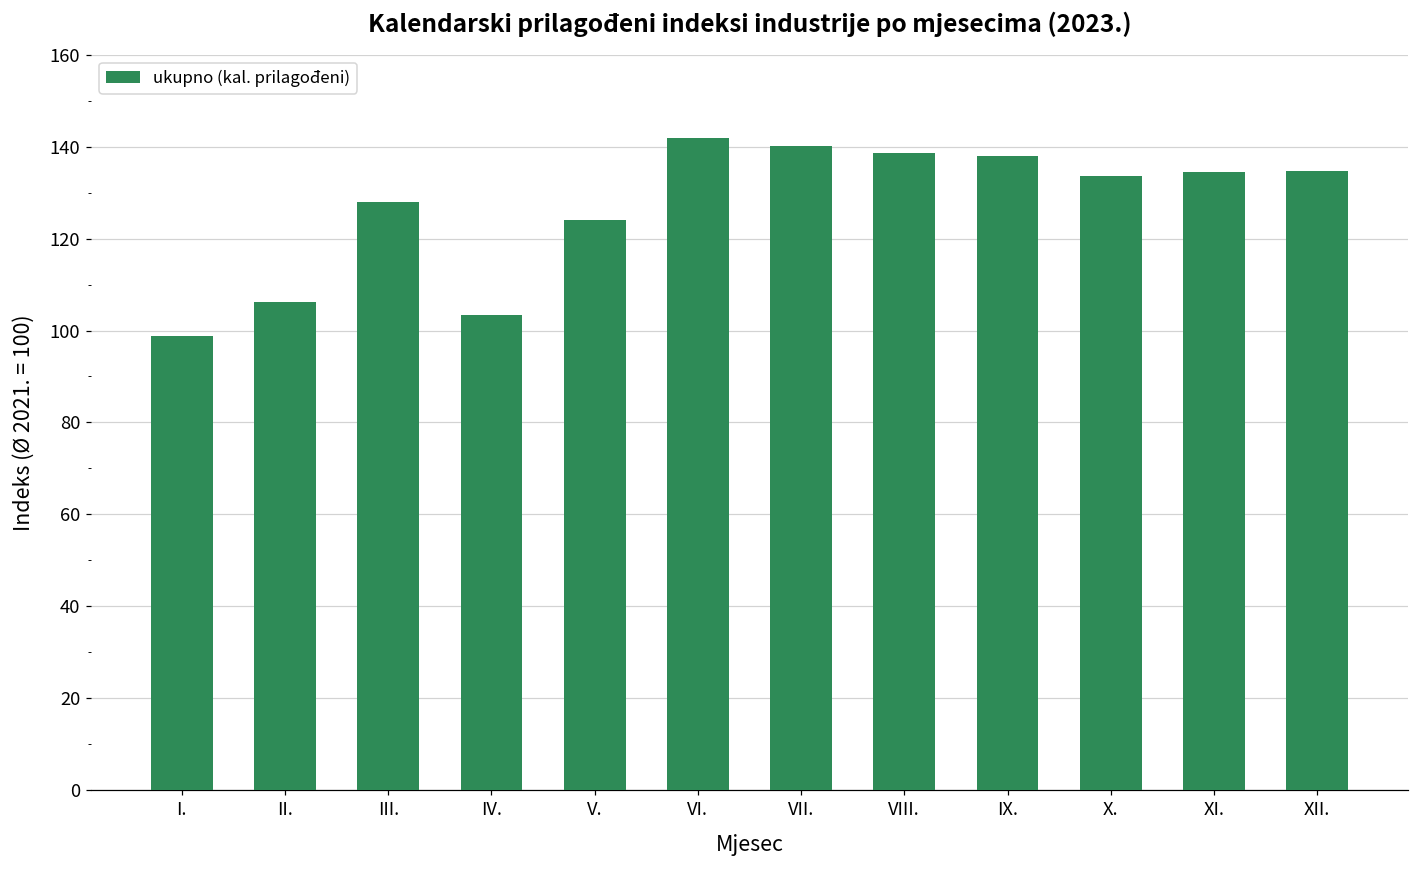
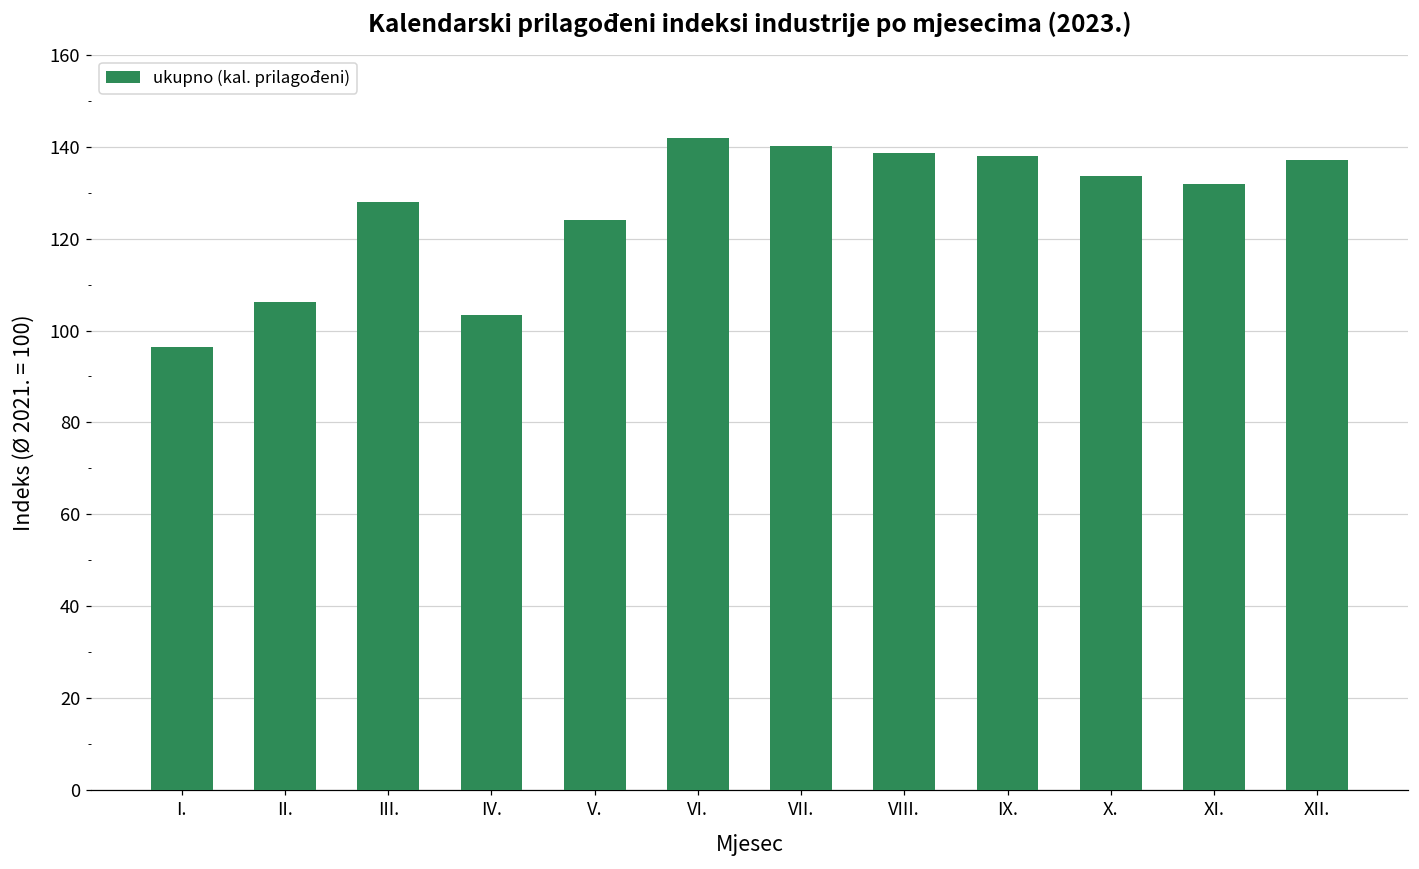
I.: 99 -> 96
XI.: 134 -> 132
XII.: 135 -> 137
